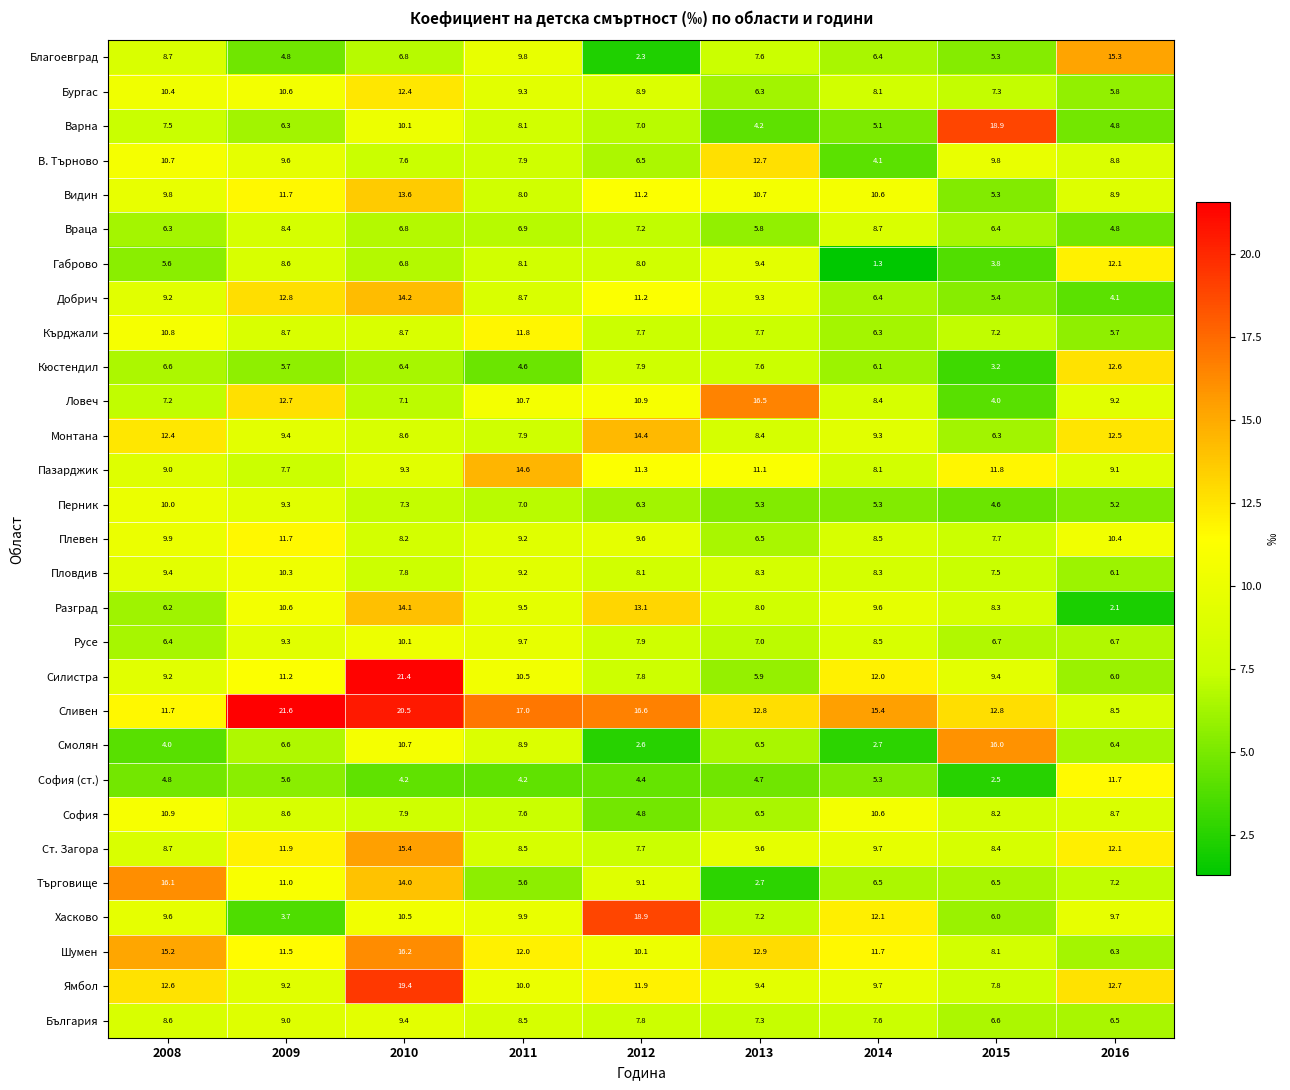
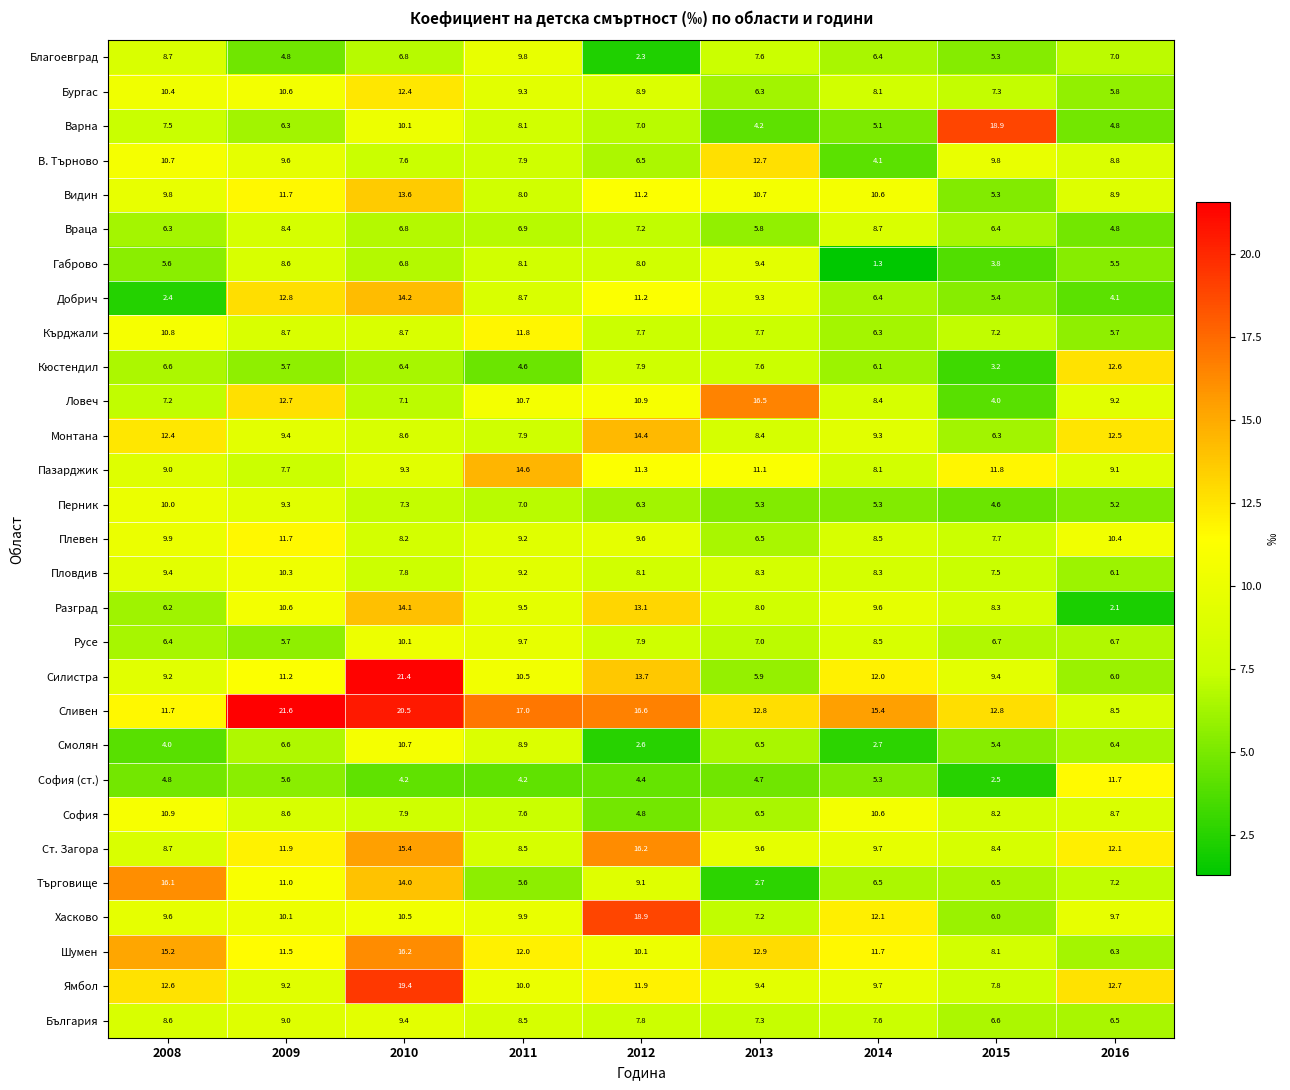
Благоевград, 2016: 15.3 -> 7.0
Габрово, 2016: 12.1 -> 5.5
Добрич, 2008: 9.2 -> 2.4
Русе, 2009: 9.3 -> 5.7
Силистра, 2012: 7.8 -> 13.7
Смолян, 2015: 16.0 -> 5.4
Ст. Загора, 2012: 7.7 -> 16.2
Хасково, 2009: 3.7 -> 10.1
